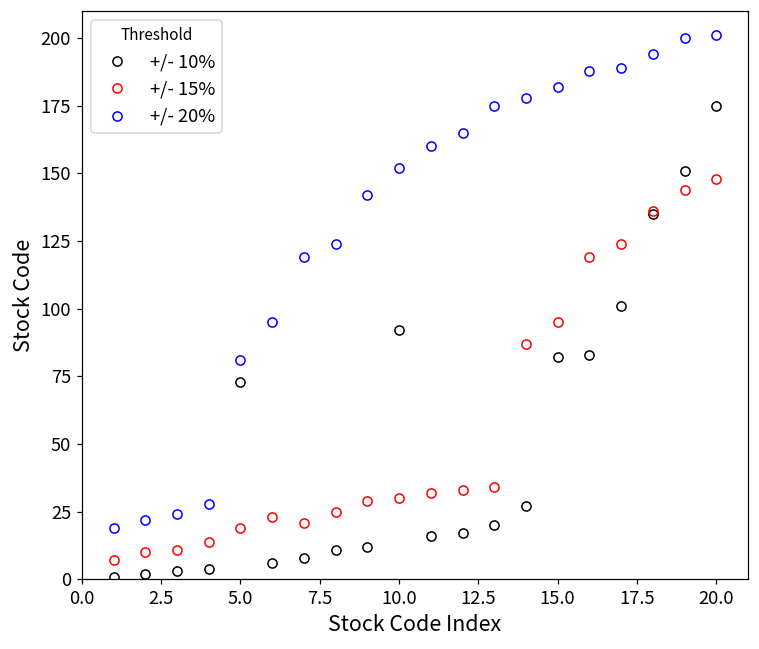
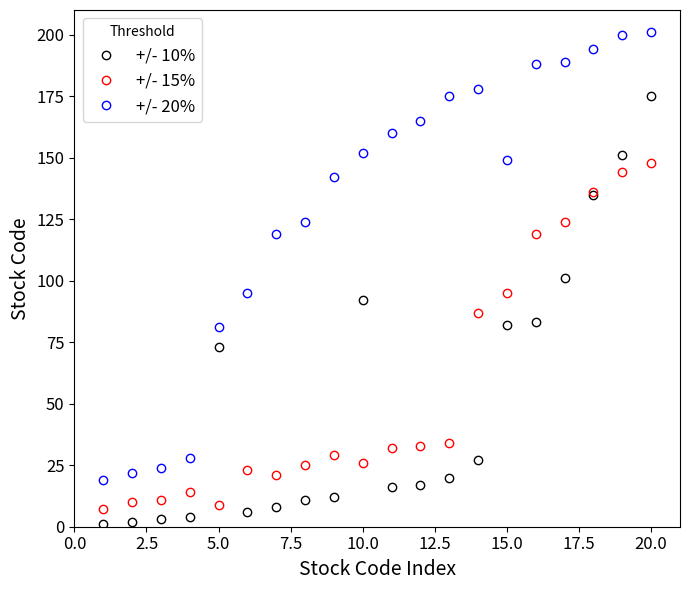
+/- 15%, 5.0: 19 -> 9
+/- 15%, 10.0: 30 -> 26
+/- 20%, 15.0: 182 -> 149
